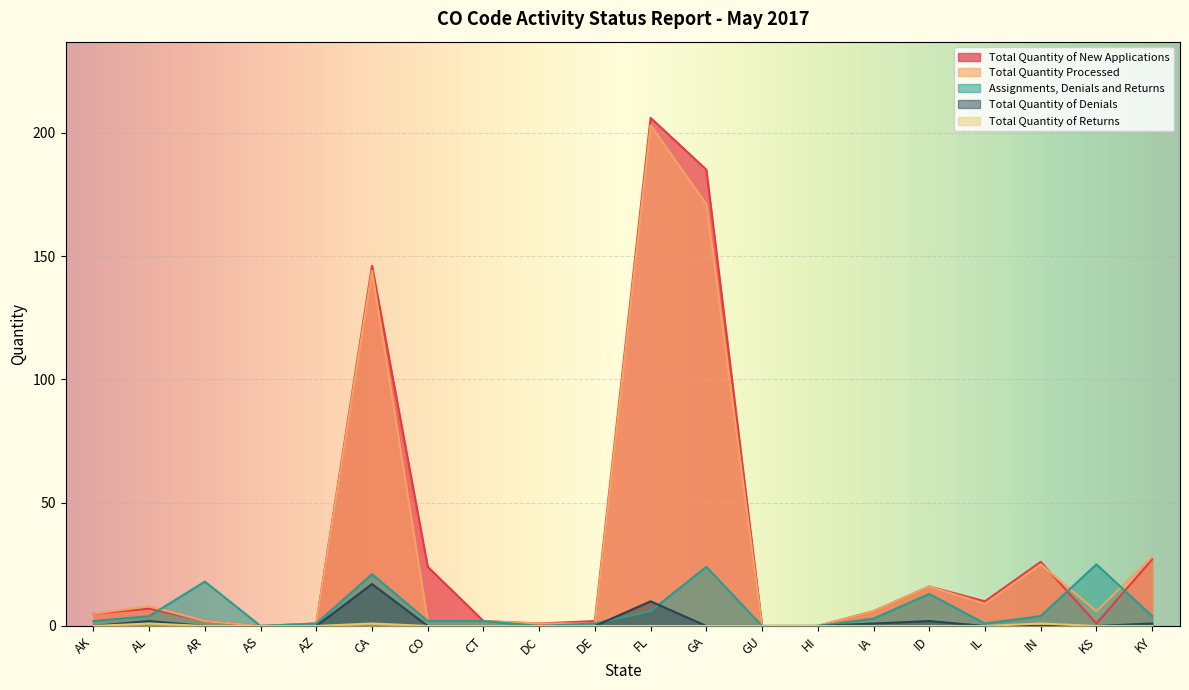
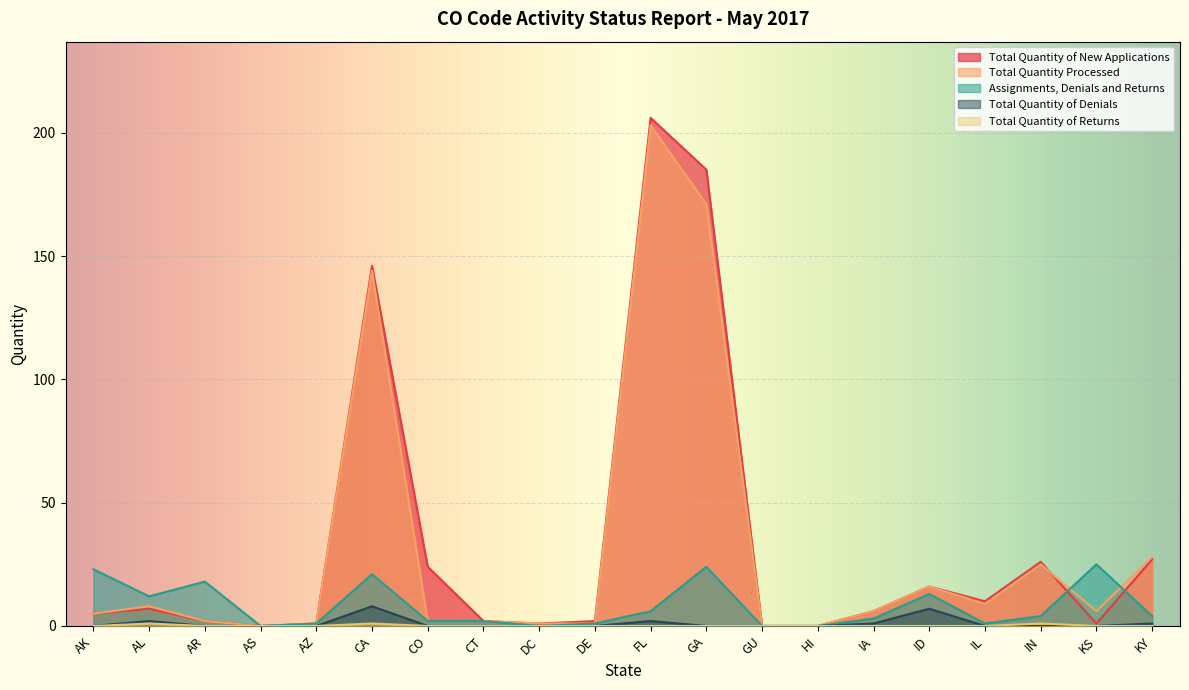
Assignments, Denials and Returns, AK: 2 -> 23
Assignments, Denials and Returns, AL: 4 -> 12
Total Quantity of Denials, CA: 17 -> 8
Total Quantity of Denials, FL: 10 -> 2
Total Quantity of Denials, ID: 2 -> 7
